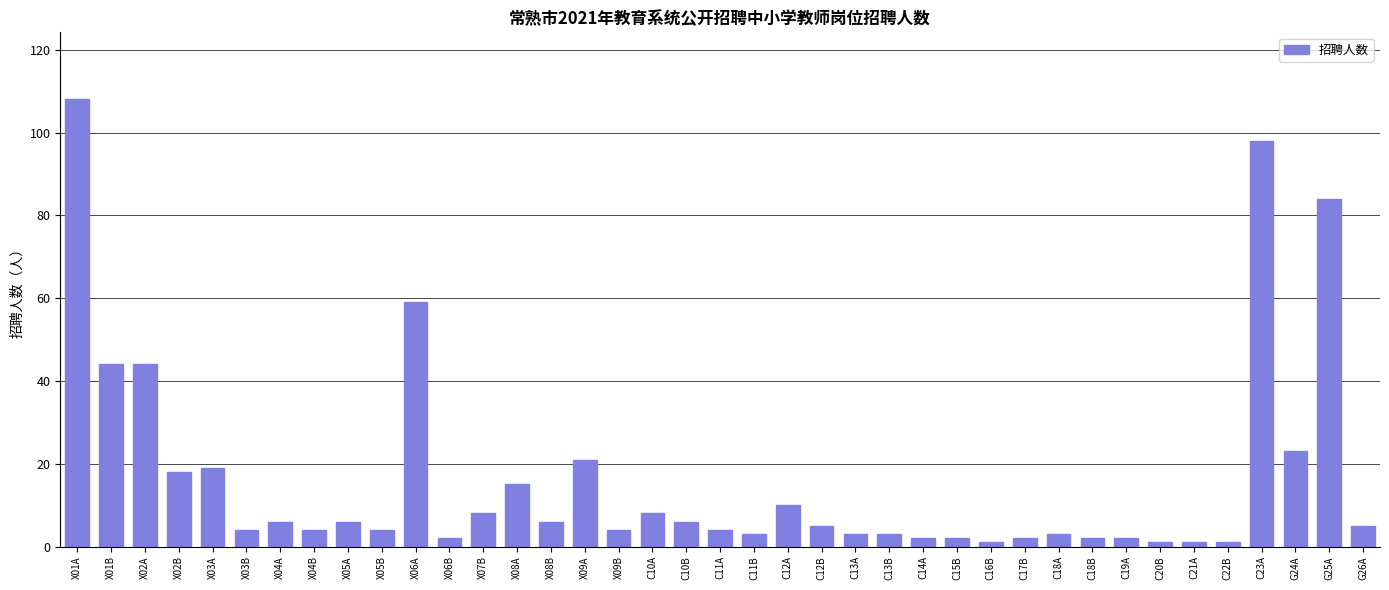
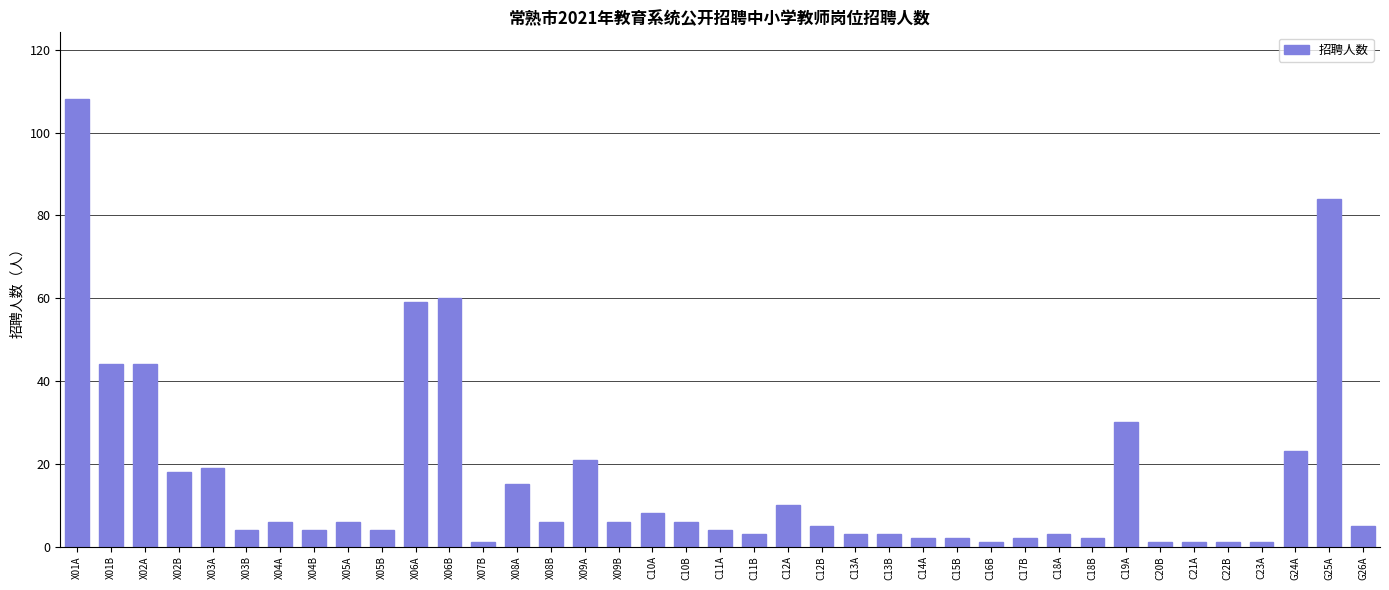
X06B: 2 -> 60
X07B: 8 -> 1
X09B: 4 -> 6
C19A: 2 -> 30
C23A: 98 -> 1
